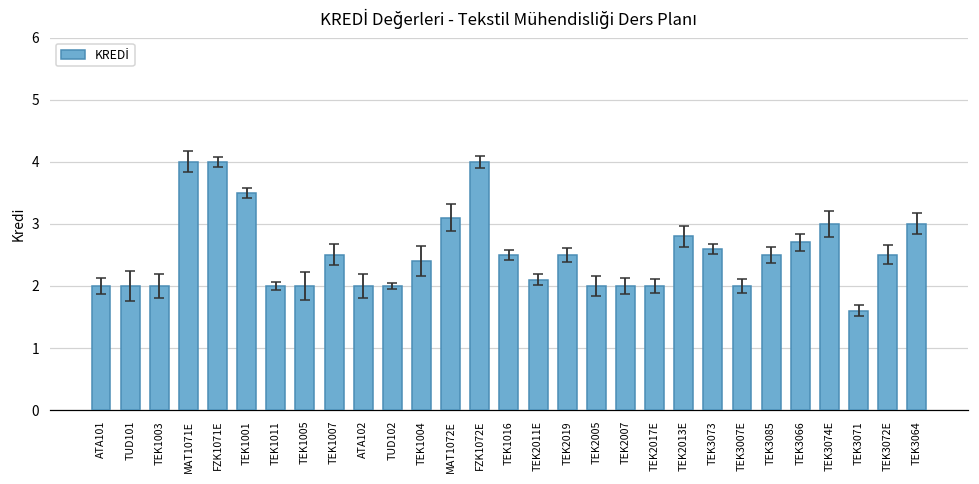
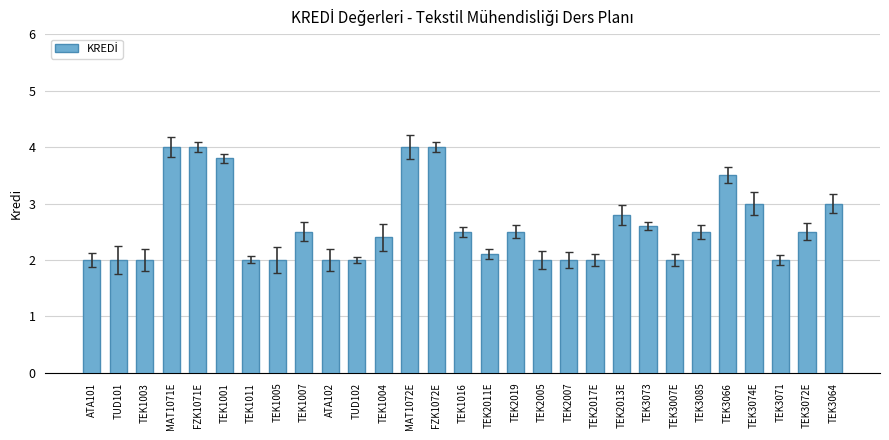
KREDİ, TEK1001: 3.5 -> 3.8
KREDİ, MAT1072E: 3.1 -> 4.0
KREDİ, TEK3066: 2.7 -> 3.5
KREDİ, TEK3071: 1.6 -> 2.0
